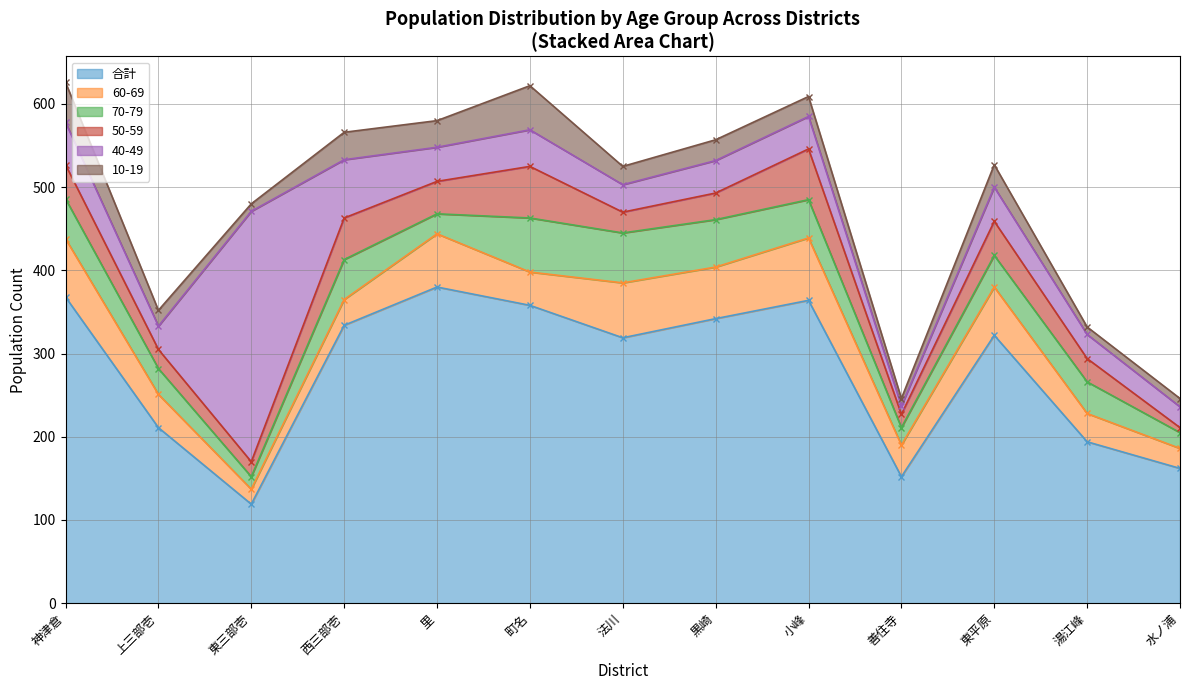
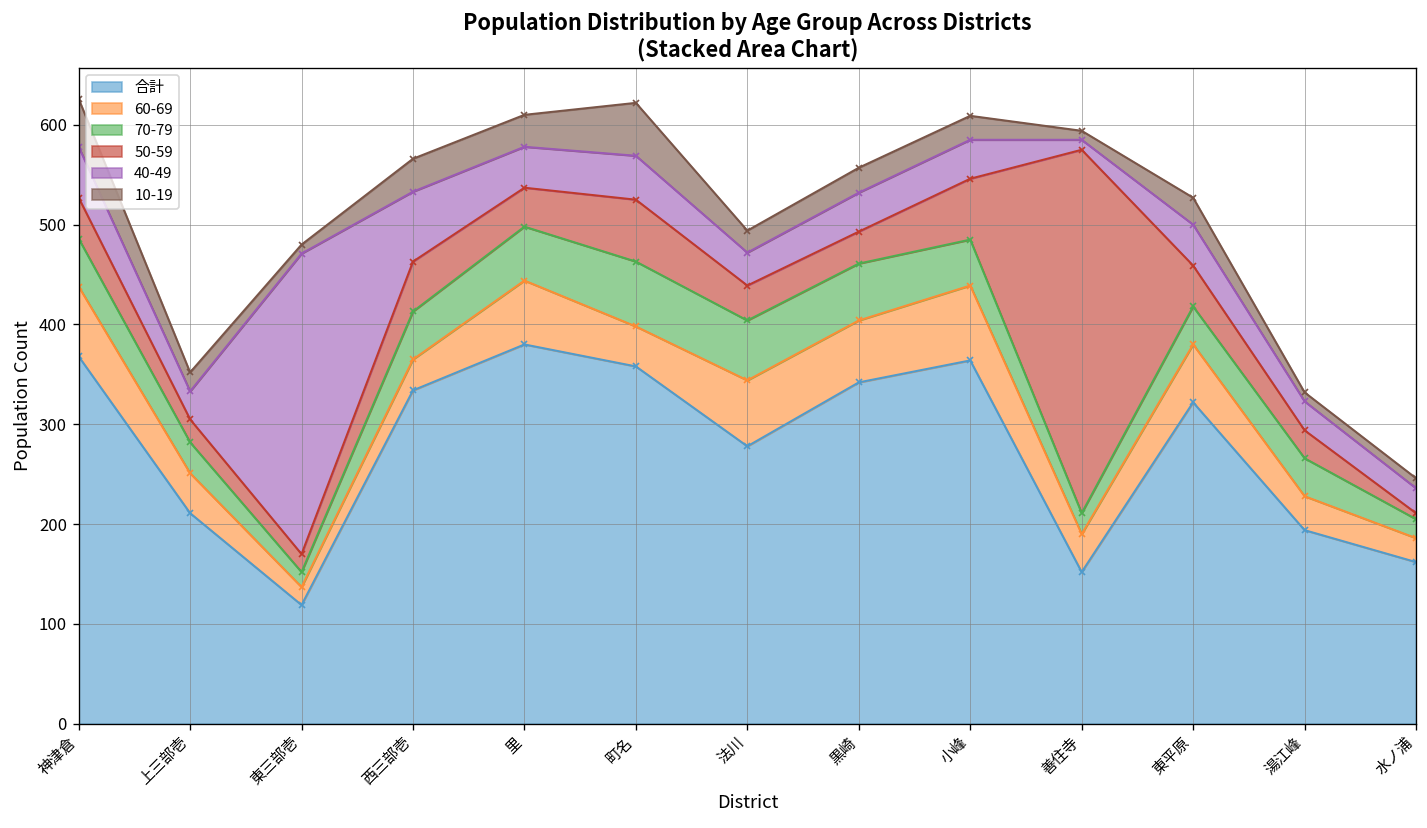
70-79, 里: 20 -> 50
合計, 法川: 320 -> 280
50-59, 法川: 30 -> 40
50-59, 善住寺: 20 -> 360
